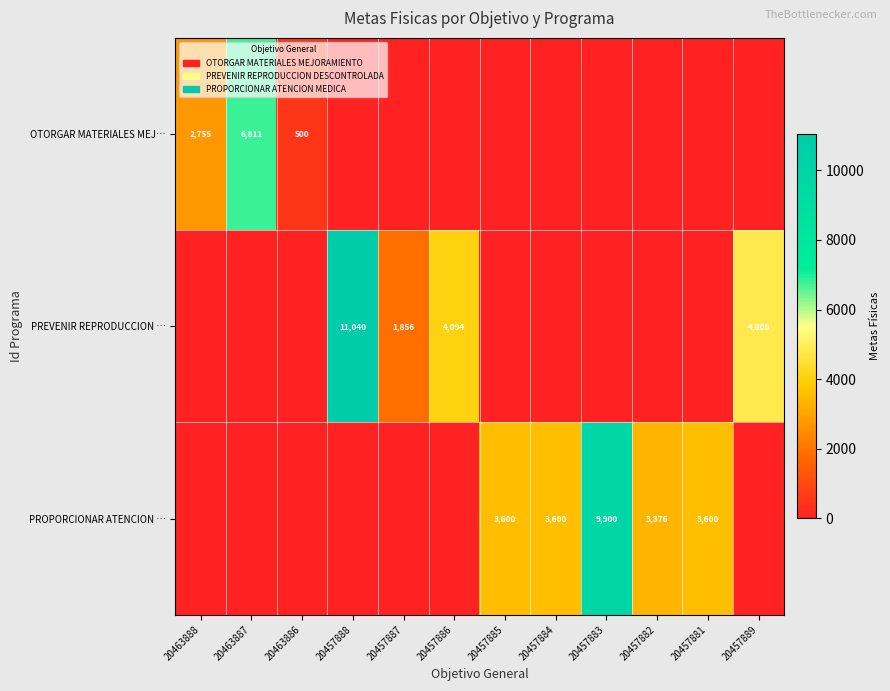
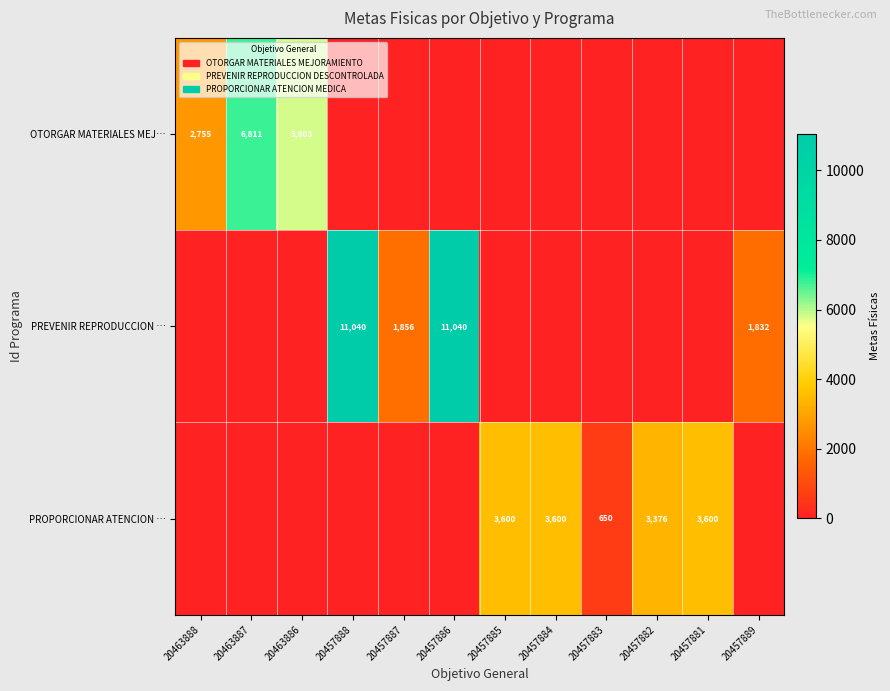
OTORGAR MATERIALES MEJ…, 20463886: 500 -> 5,803
PREVENIR REPRODUCCION …, 20457886: 4,094 -> 11,040
PREVENIR REPRODUCCION …, 20457889: 4,800 -> 1,832
PROPORCIONAR ATENCION …, 20457883: 9,900 -> 650
